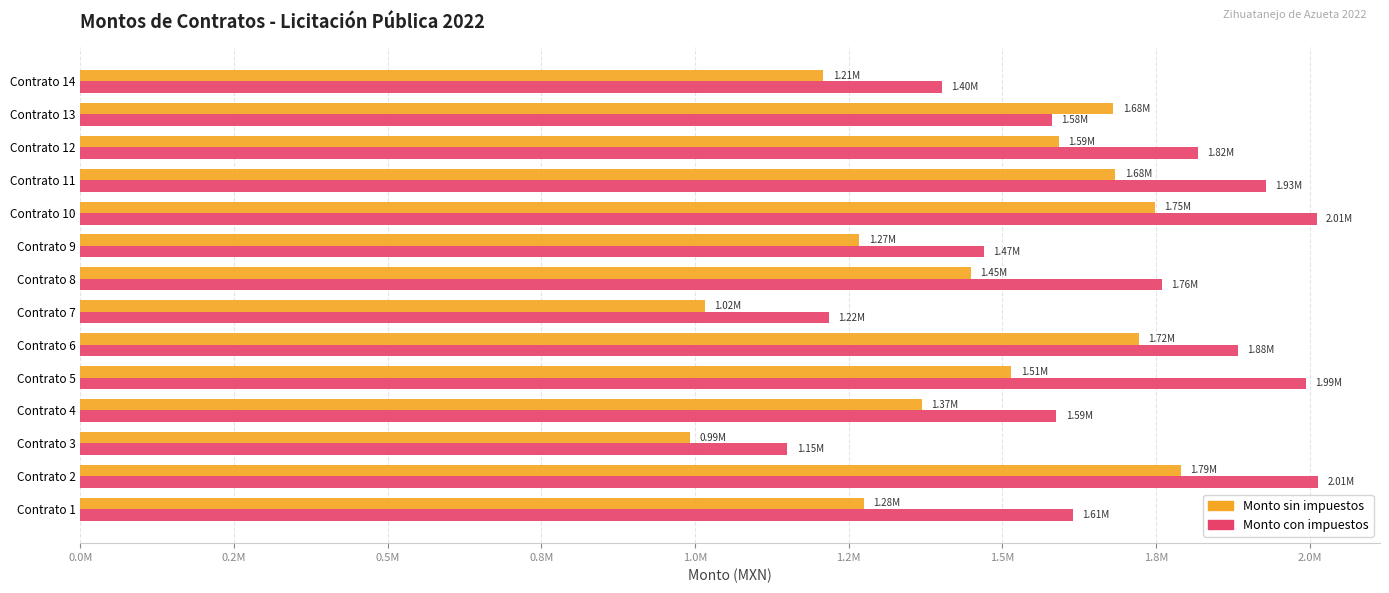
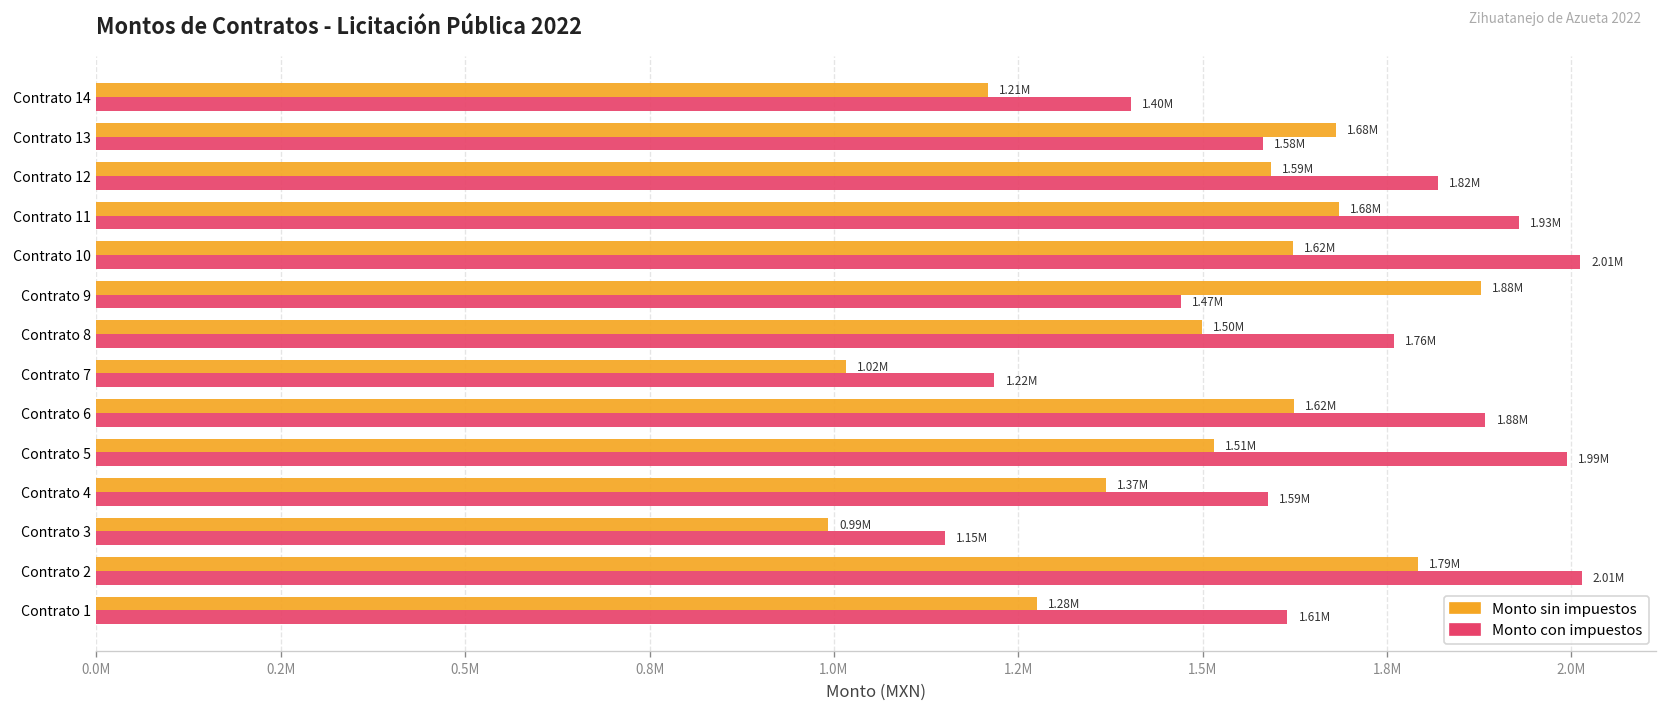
Monto sin impuestos, Contrato 10: 1.75M -> 1.62M
Monto sin impuestos, Contrato 9: 1.27M -> 1.88M
Monto sin impuestos, Contrato 8: 1.45M -> 1.50M
Monto sin impuestos, Contrato 6: 1.72M -> 1.62M
